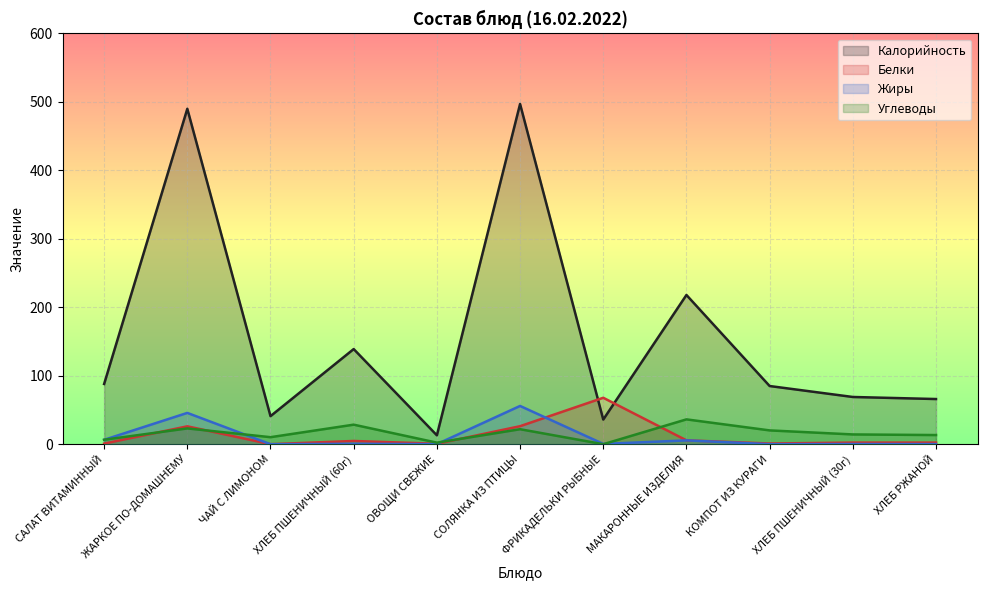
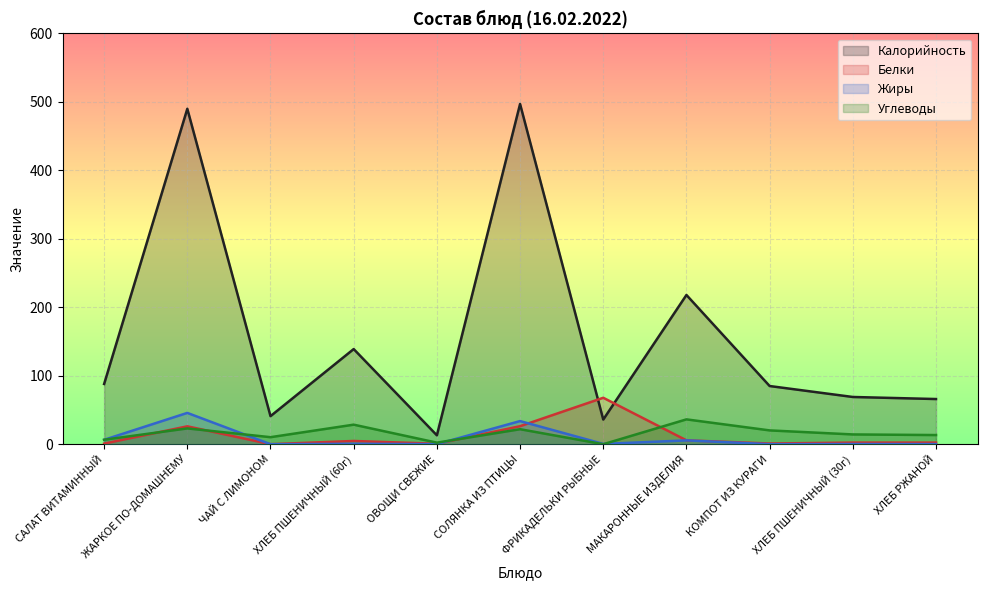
Жиры, СОЛЯНКА ИЗ ПТИЦЫ: 60 -> 30
